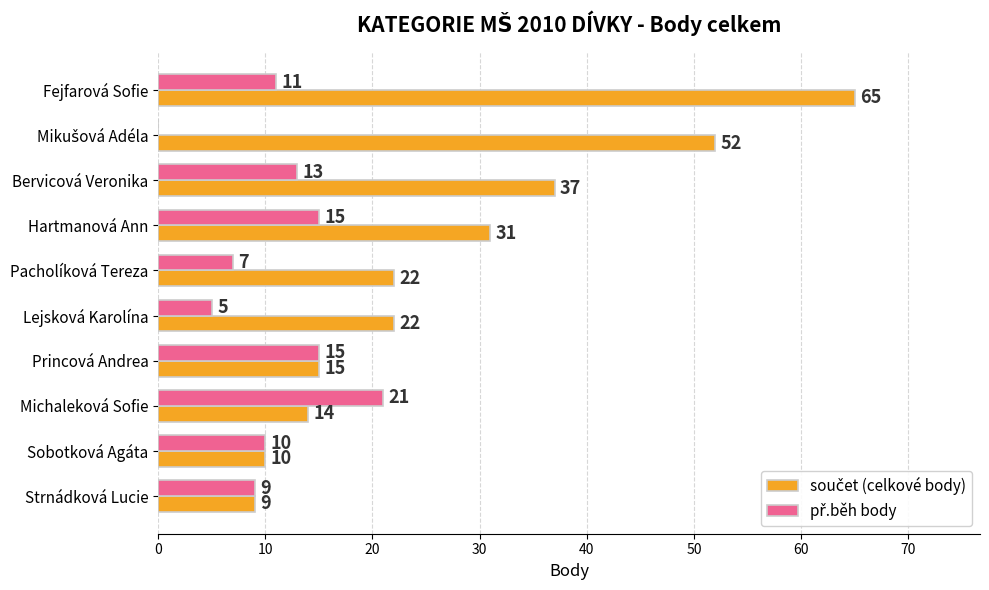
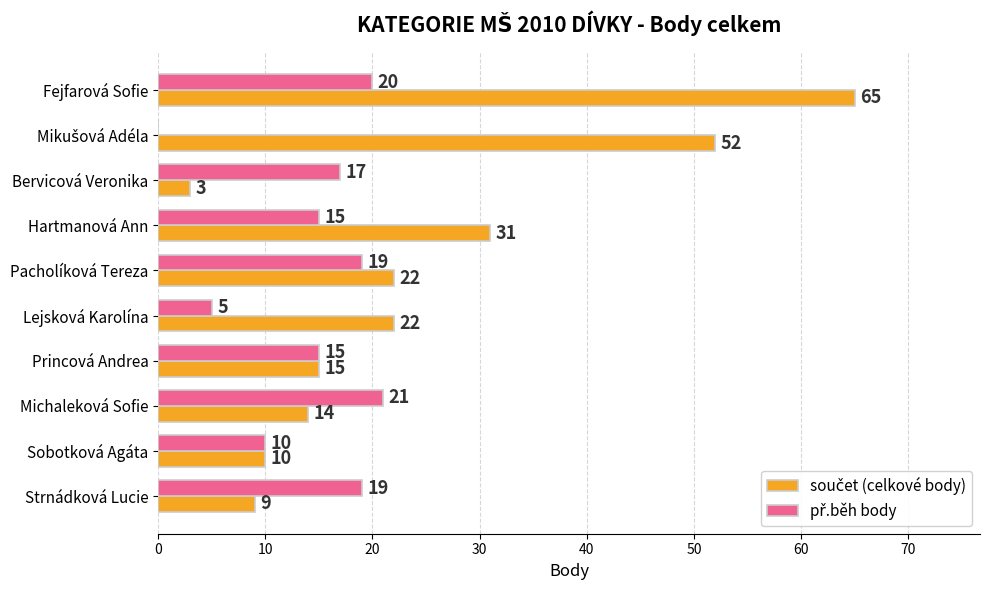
př.běh body, Fejfarová Sofie: 11 -> 20
př.běh body, Bervicová Veronika: 13 -> 17
součet (celkové body), Bervicová Veronika: 37 -> 3
př.běh body, Pacholíková Tereza: 7 -> 19
př.běh body, Strnádková Lucie: 9 -> 19
